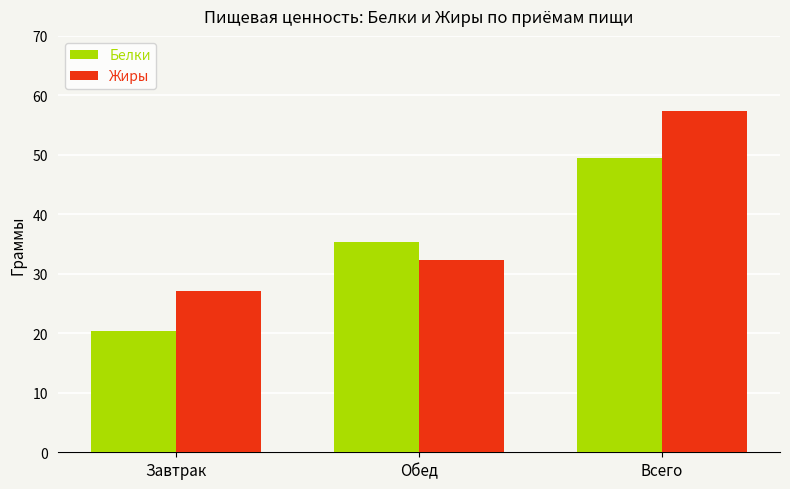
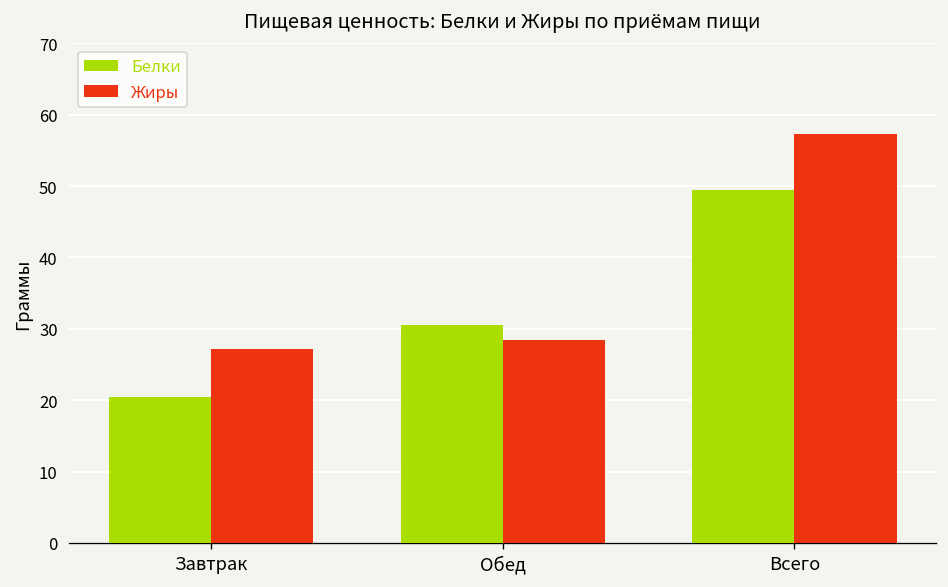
Белки, Обед: 35 -> 31
Жиры, Обед: 32 -> 28
